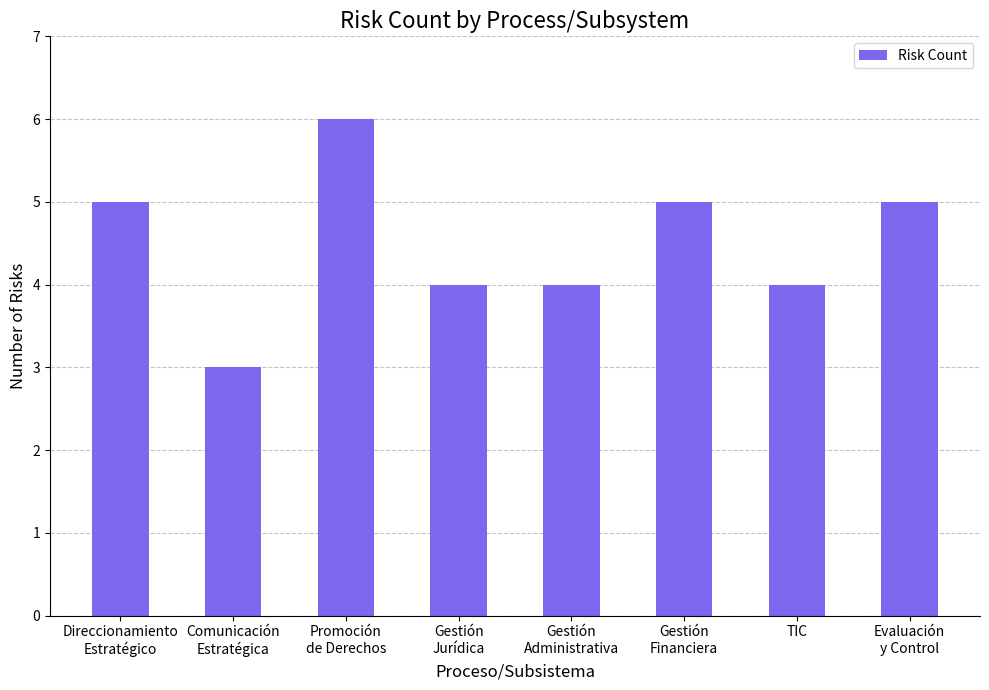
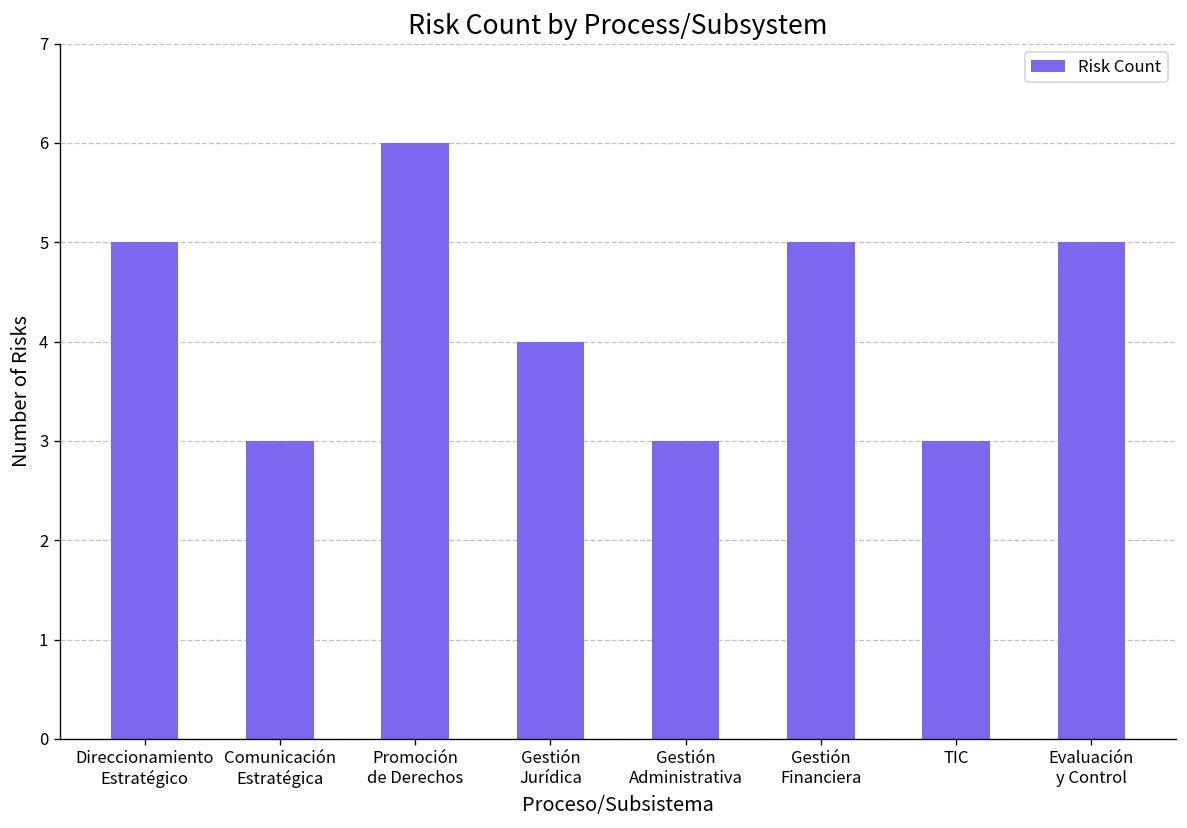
Gestión Administrativa: 4 -> 3
TIC: 4 -> 3
